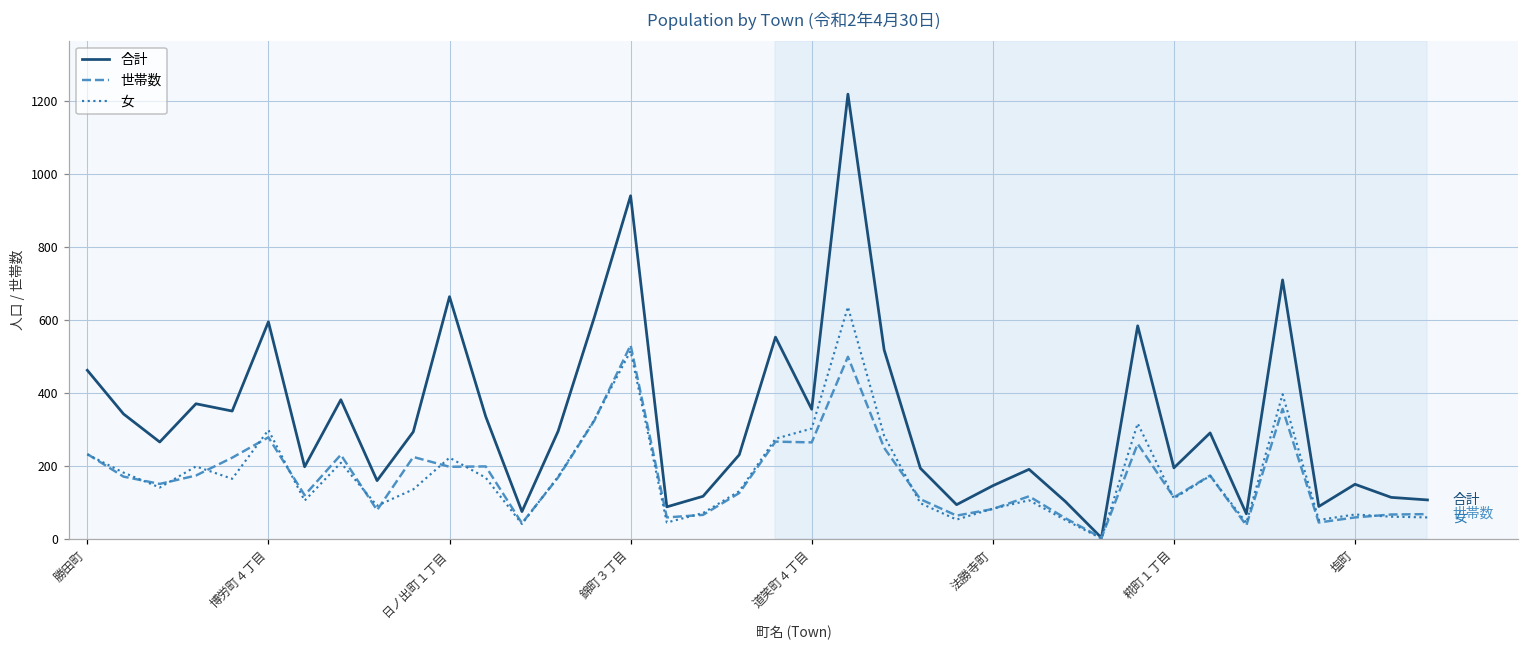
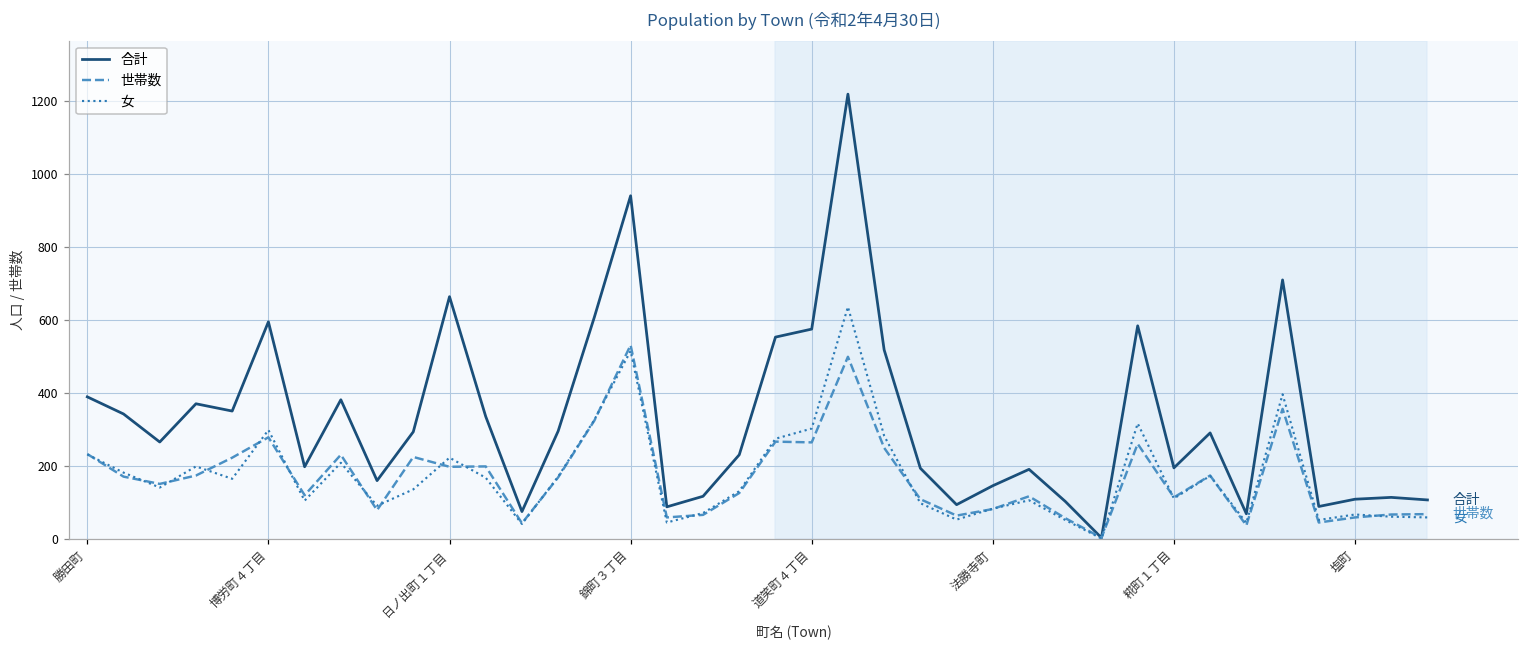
合計, 勝田町: 460 -> 390
合計, 道笑町４丁目: 360 -> 580
合計, 塩町: 150 -> 110
